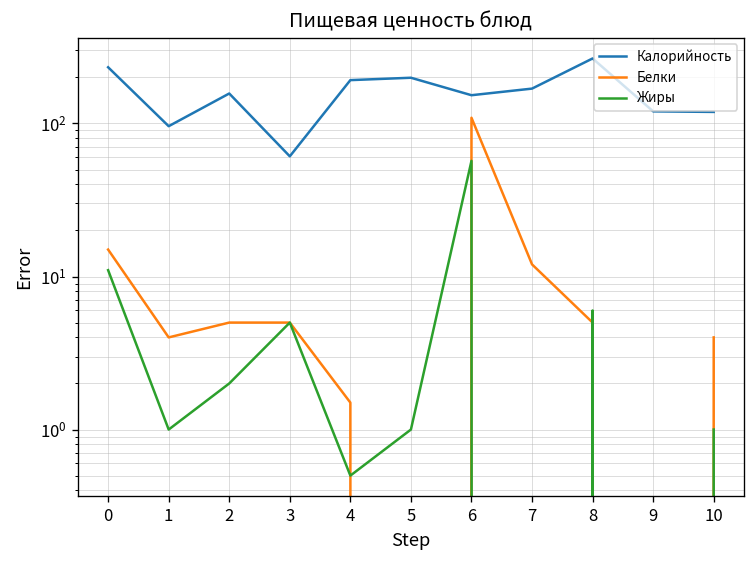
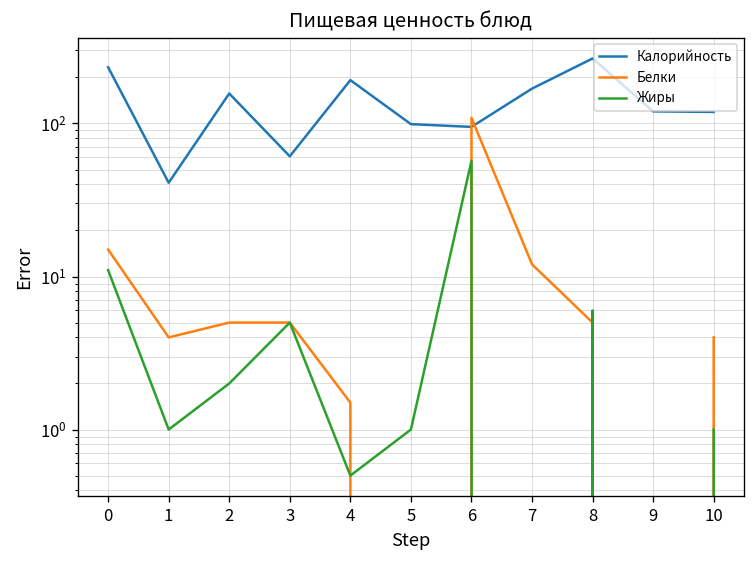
Калорийность, 1: 100 -> 41
Калорийность, 5: 200 -> 100
Калорийность, 6: 150 -> 100
